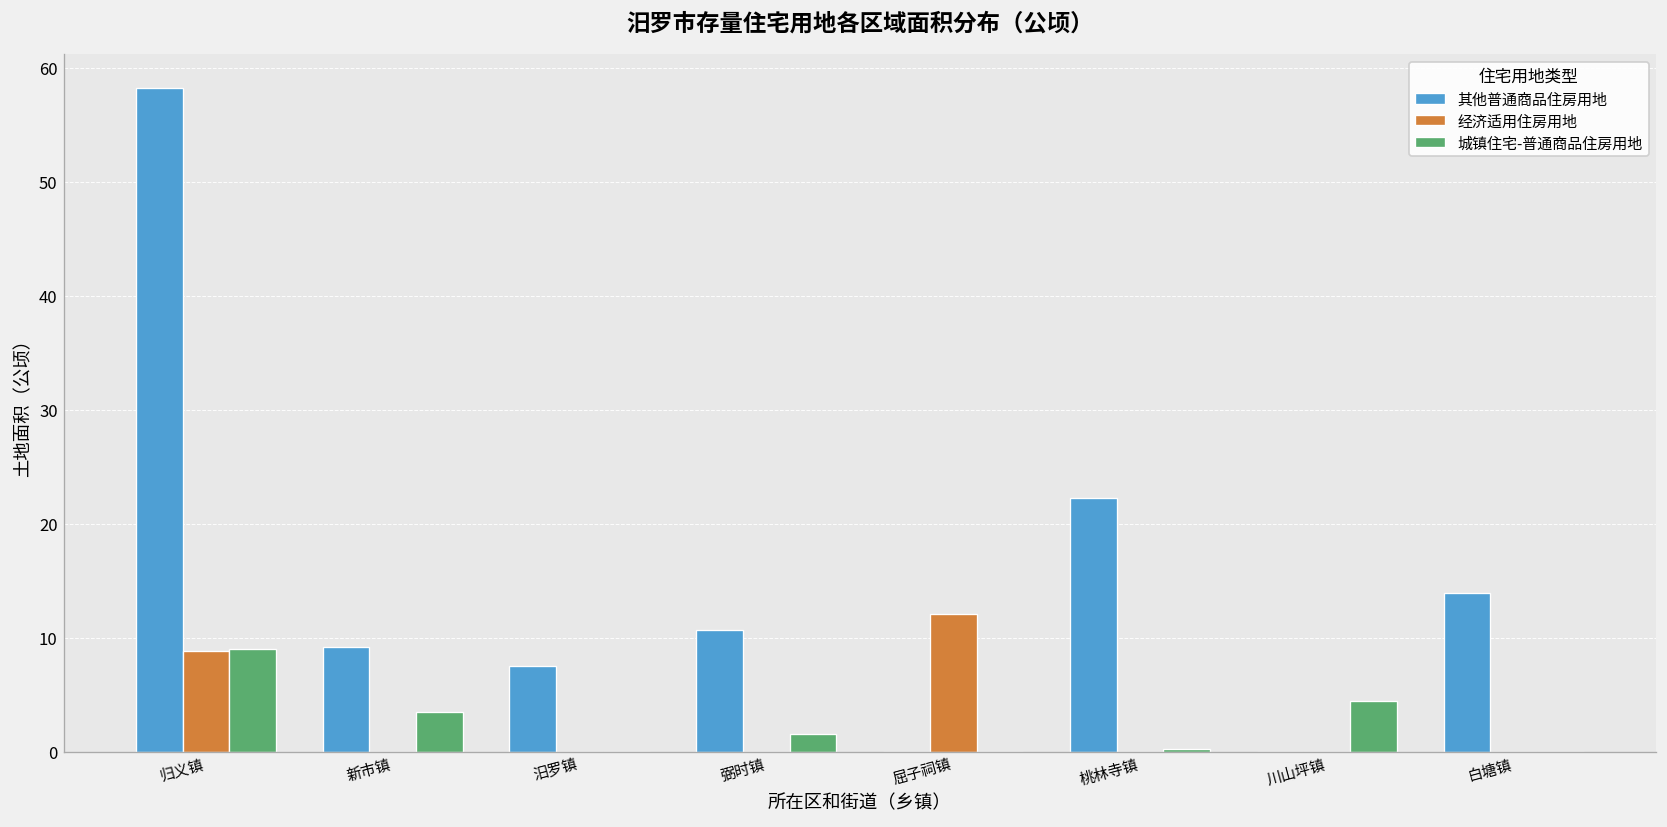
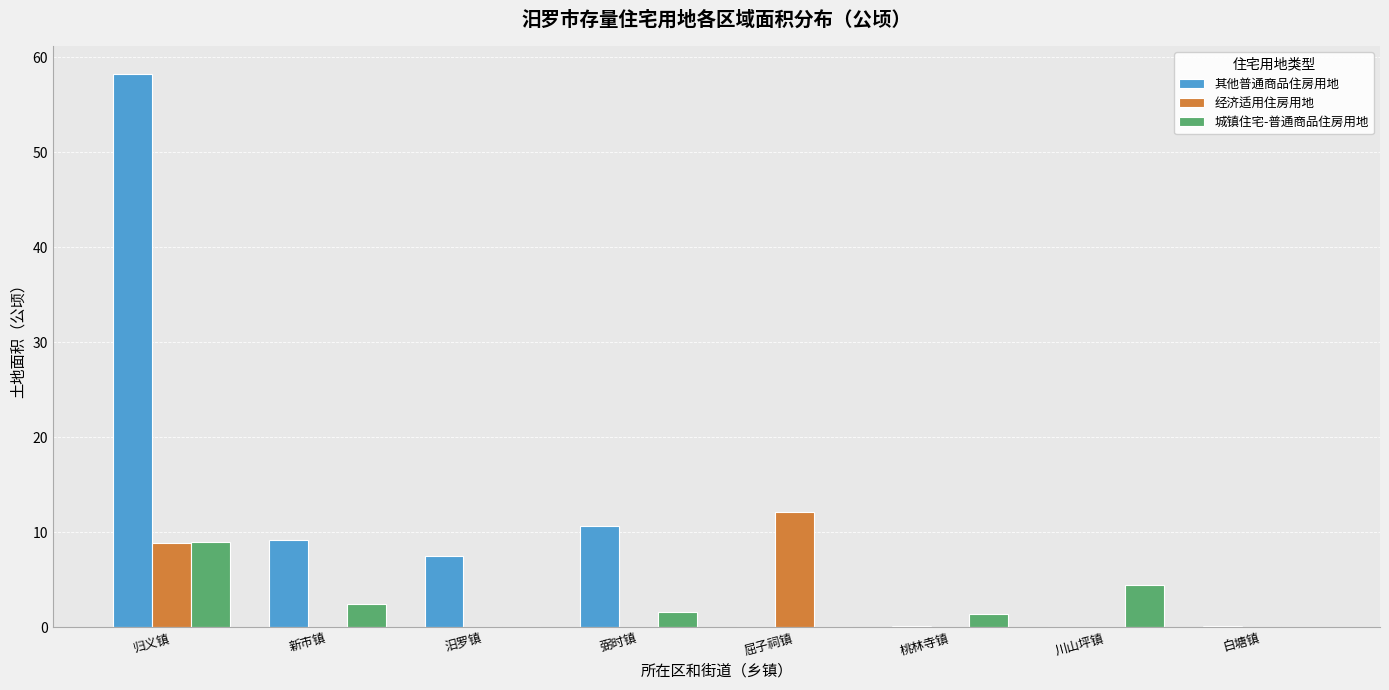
城镇住宅-普通商品住房用地, 新市镇: 4 -> 2
其他普通商品住房用地, 桃林寺镇: 22 -> 0
城镇住宅-普通商品住房用地, 桃林寺镇: 0 -> 1
其他普通商品住房用地, 白塘镇: 14 -> 0
